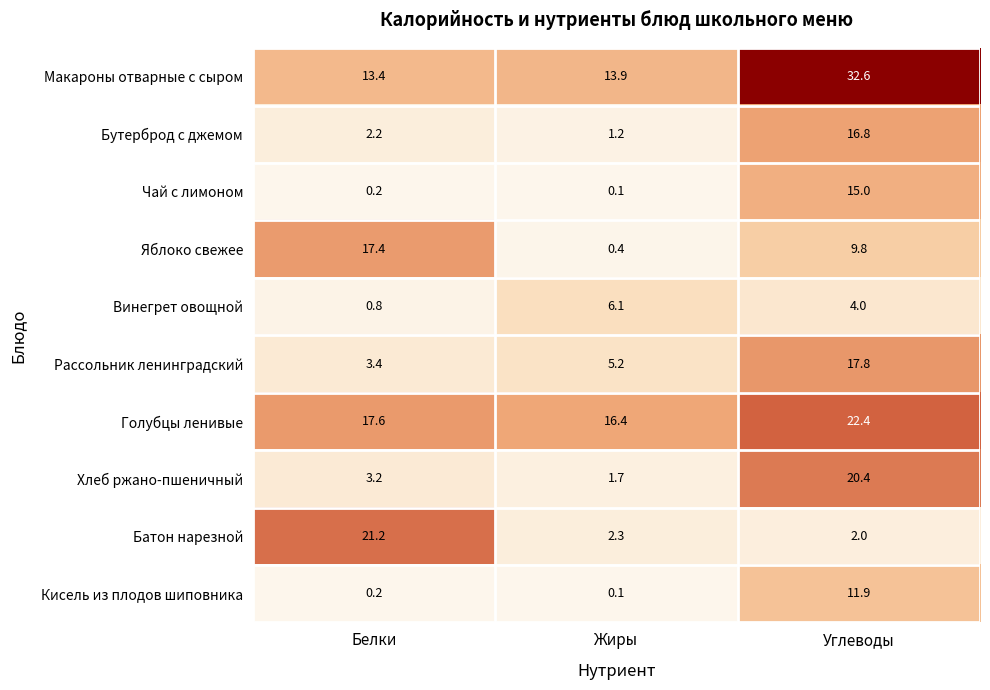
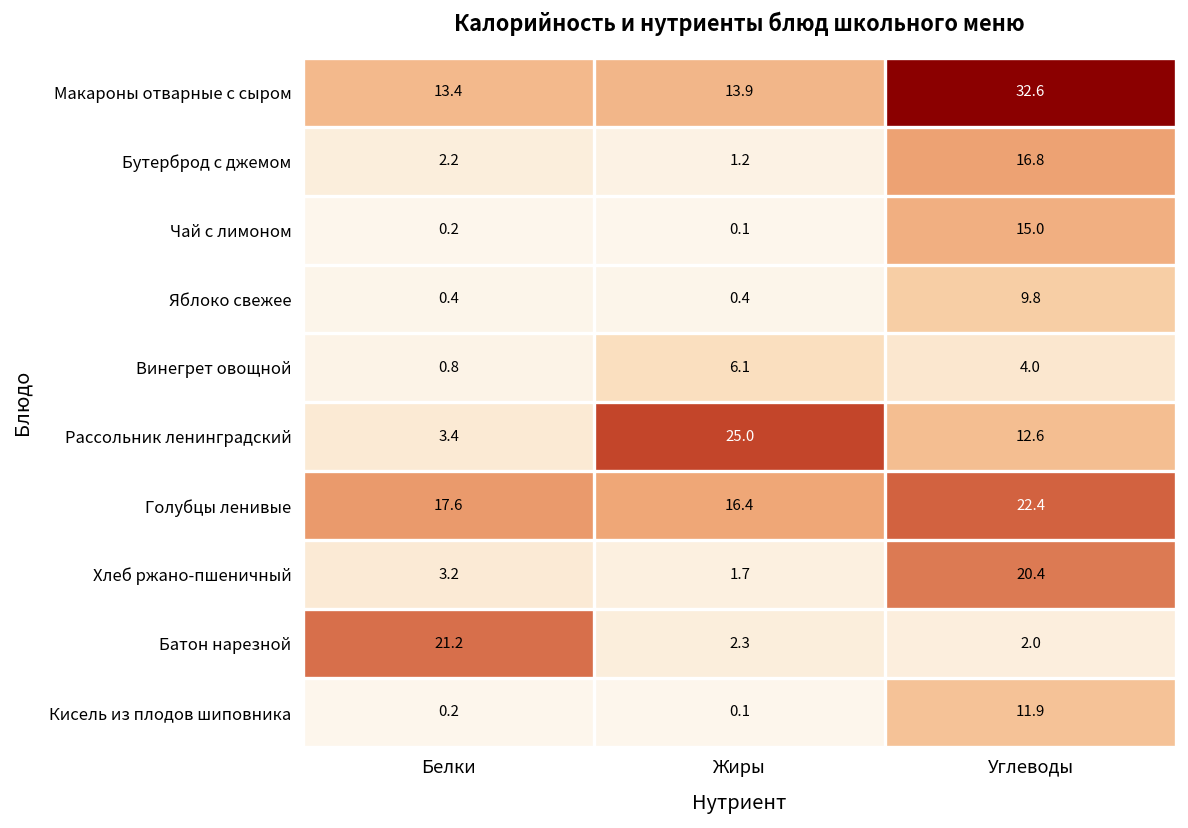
Яблоко свежее, Белки: 17.4 -> 0.4
Рассольник ленинградский, Жиры: 5.2 -> 25.0
Рассольник ленинградский, Углеводы: 17.8 -> 12.6
